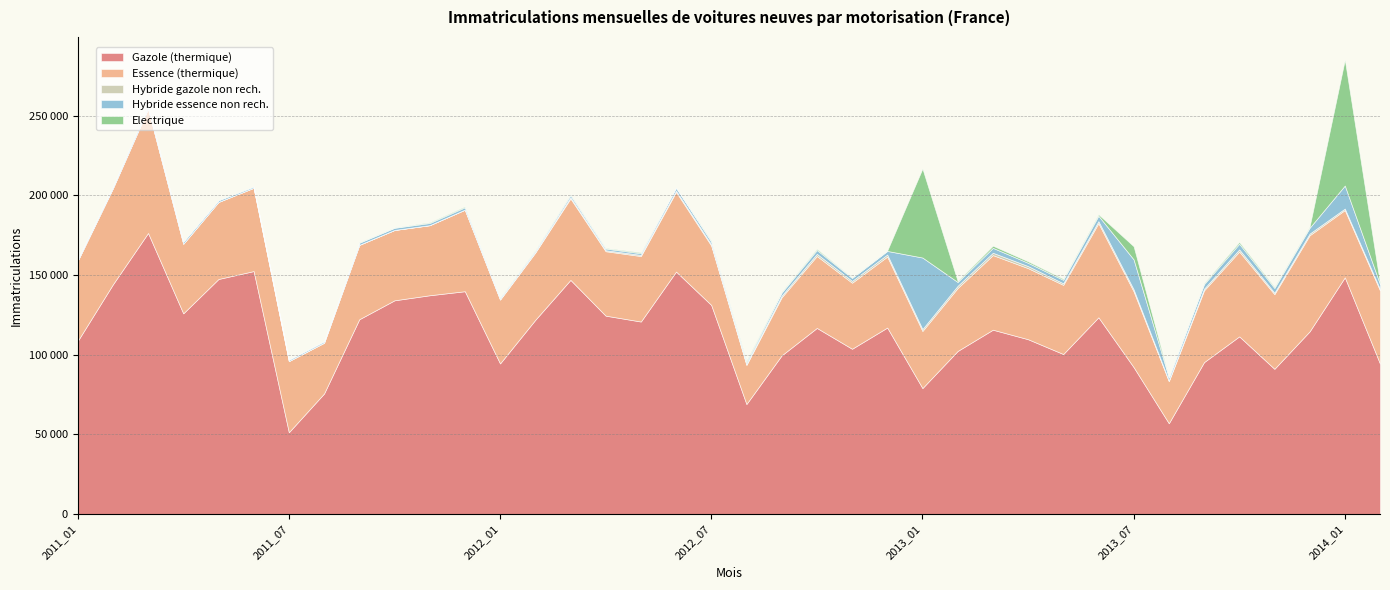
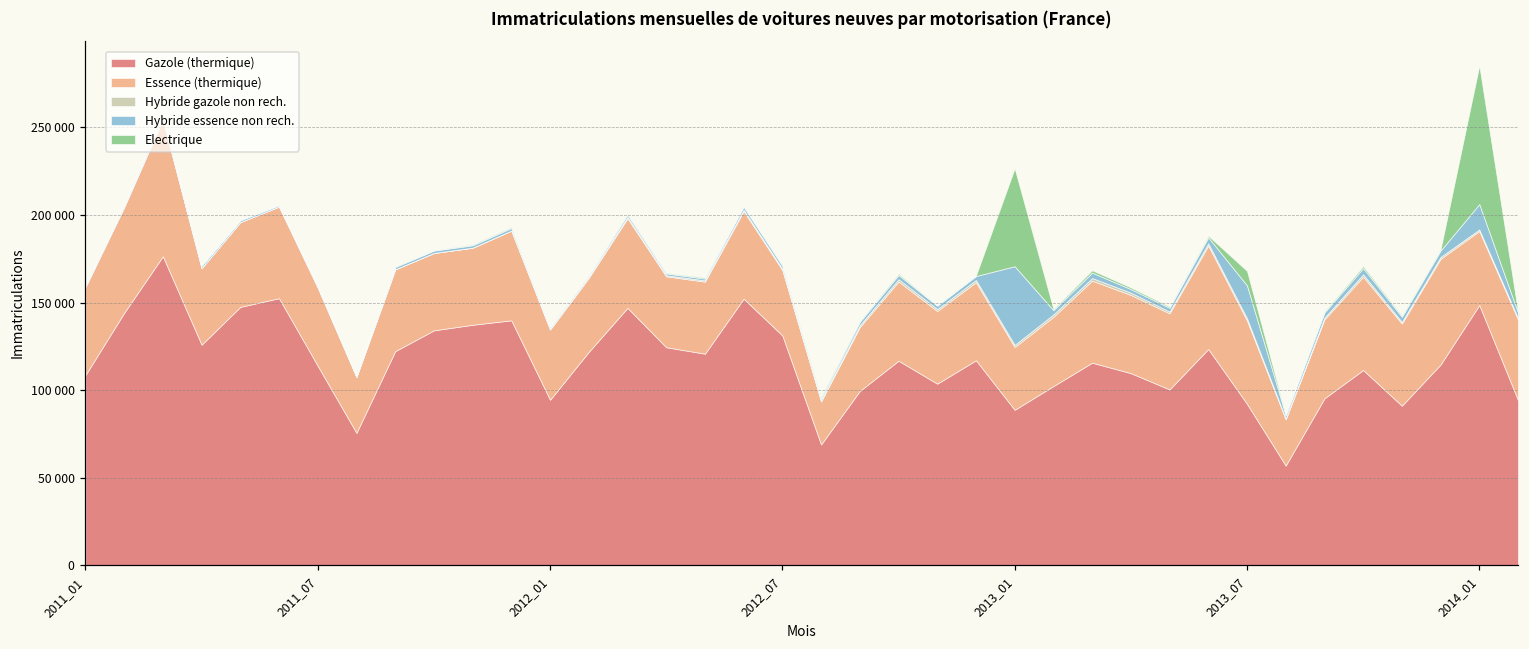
Gazole (thermique), 2011_07: 51000 -> 114000
Gazole (thermique), 2013_01: 79000 -> 89000
